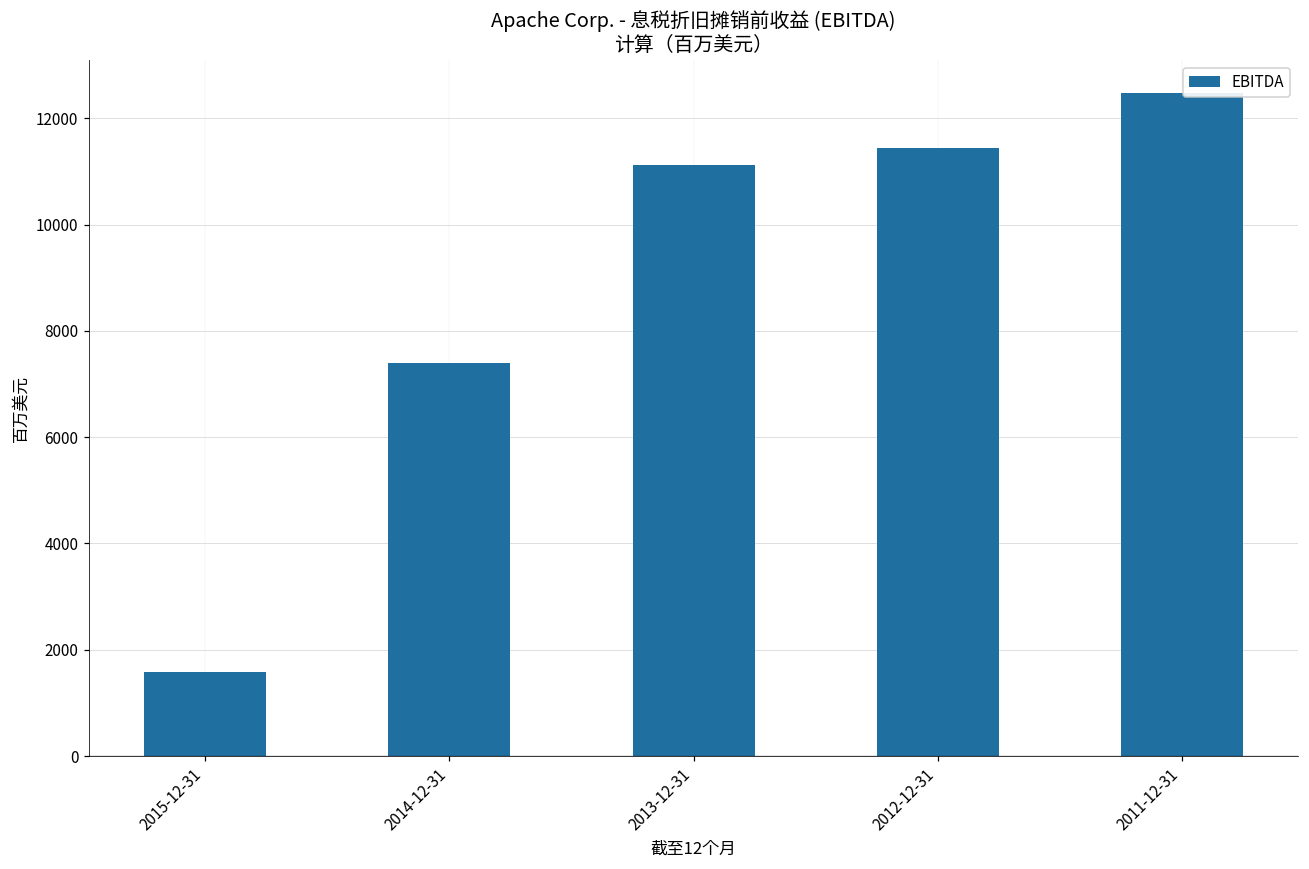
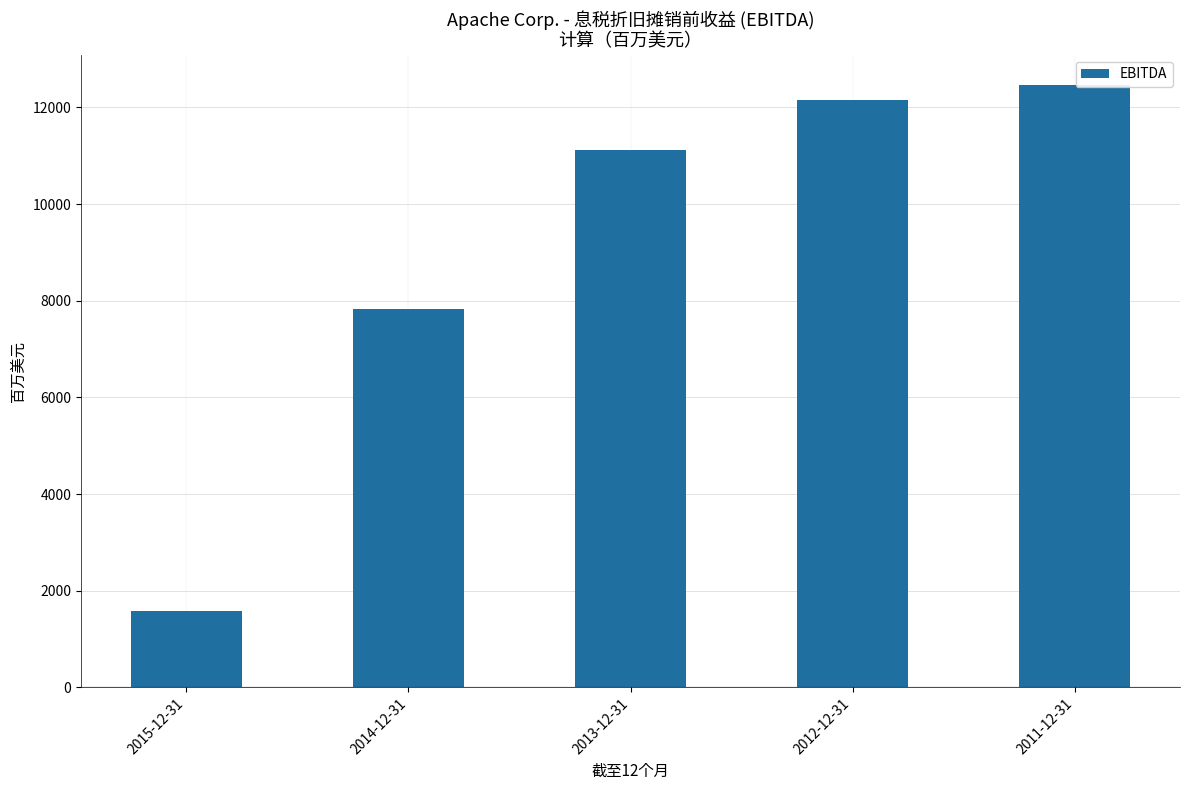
2014-12-31: 7400 -> 7800
2012-12-31: 11400 -> 12200
